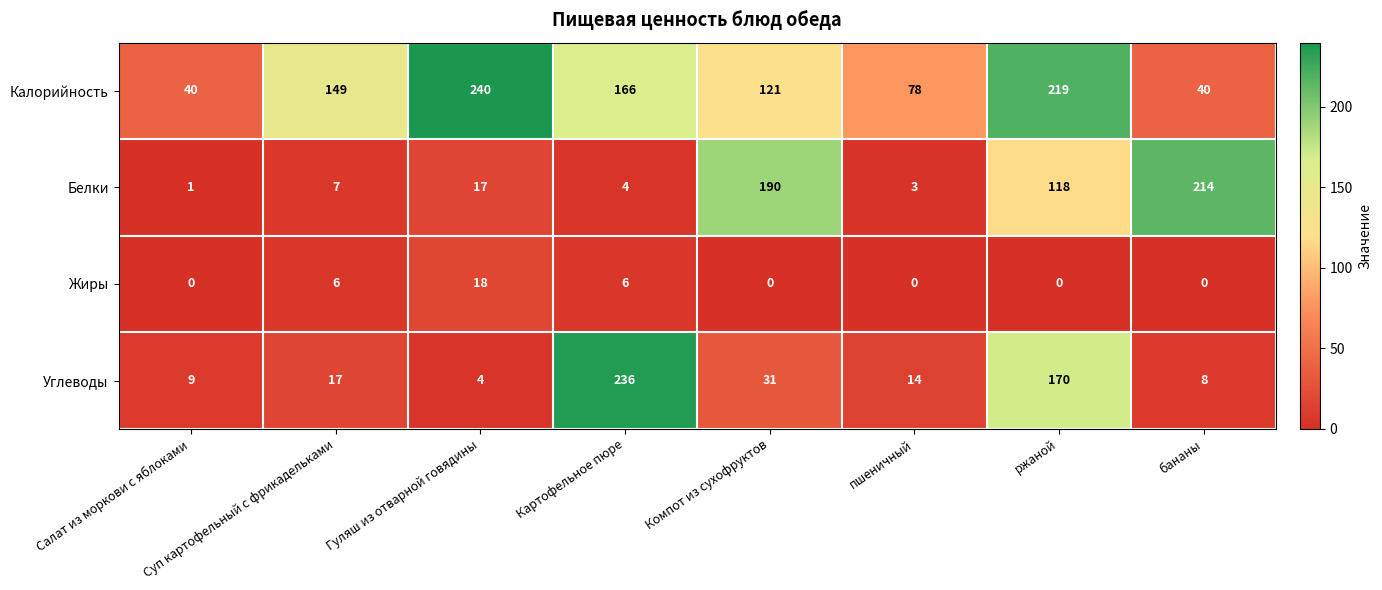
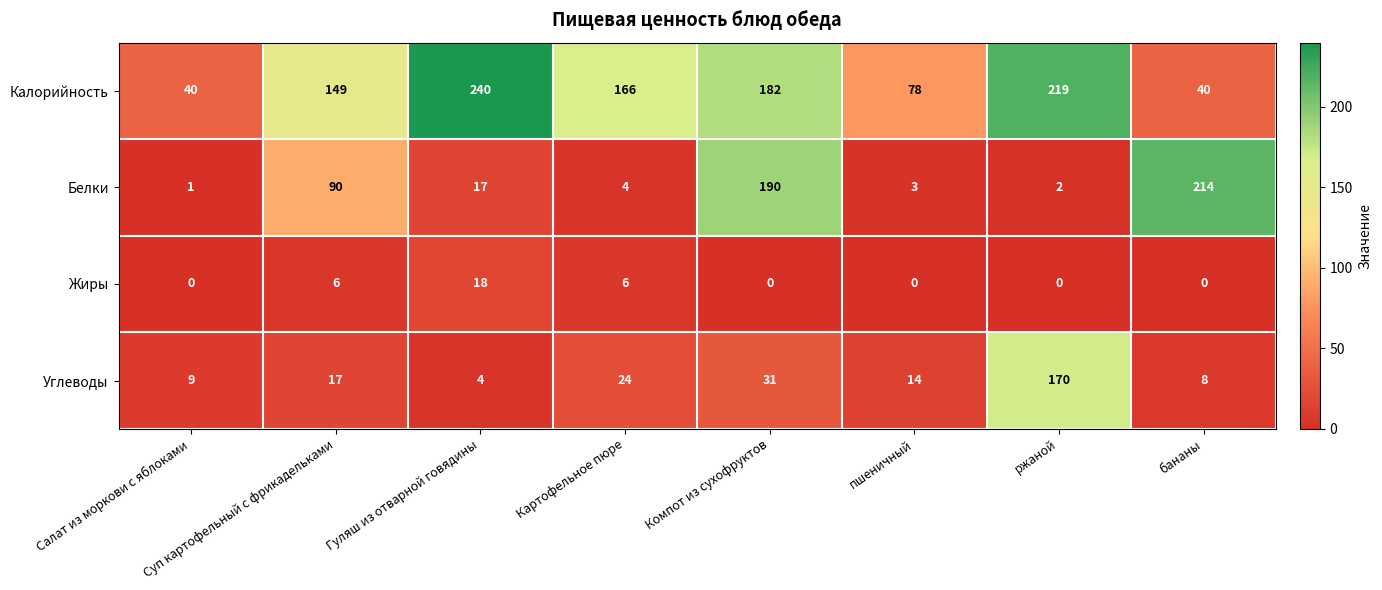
Калорийность, Компот из сухофруктов: 121 -> 182
Белки, Суп картофельный с фрикадельками: 7 -> 90
Белки, ржаной: 118 -> 2
Углеводы, Картофельное пюре: 236 -> 24
